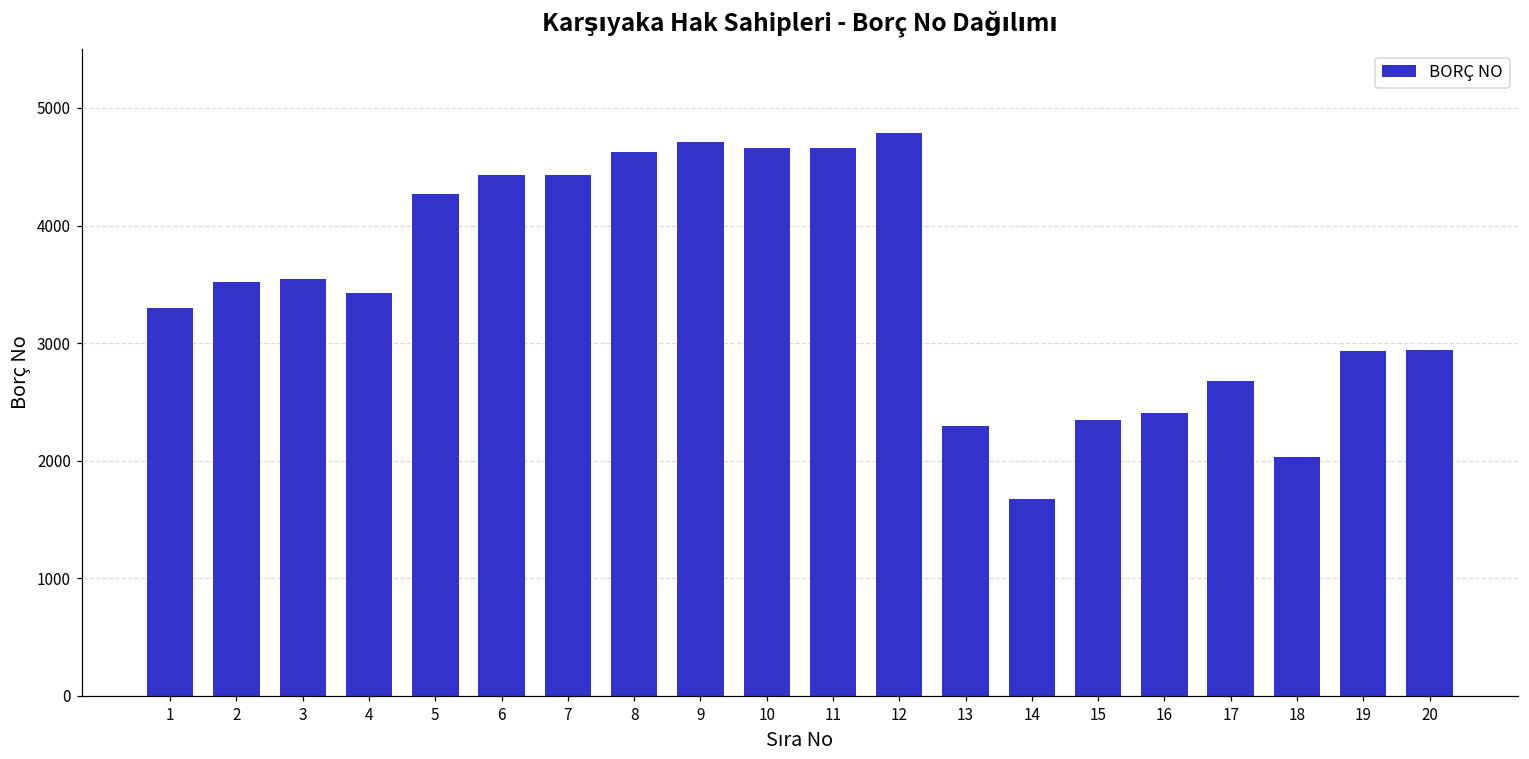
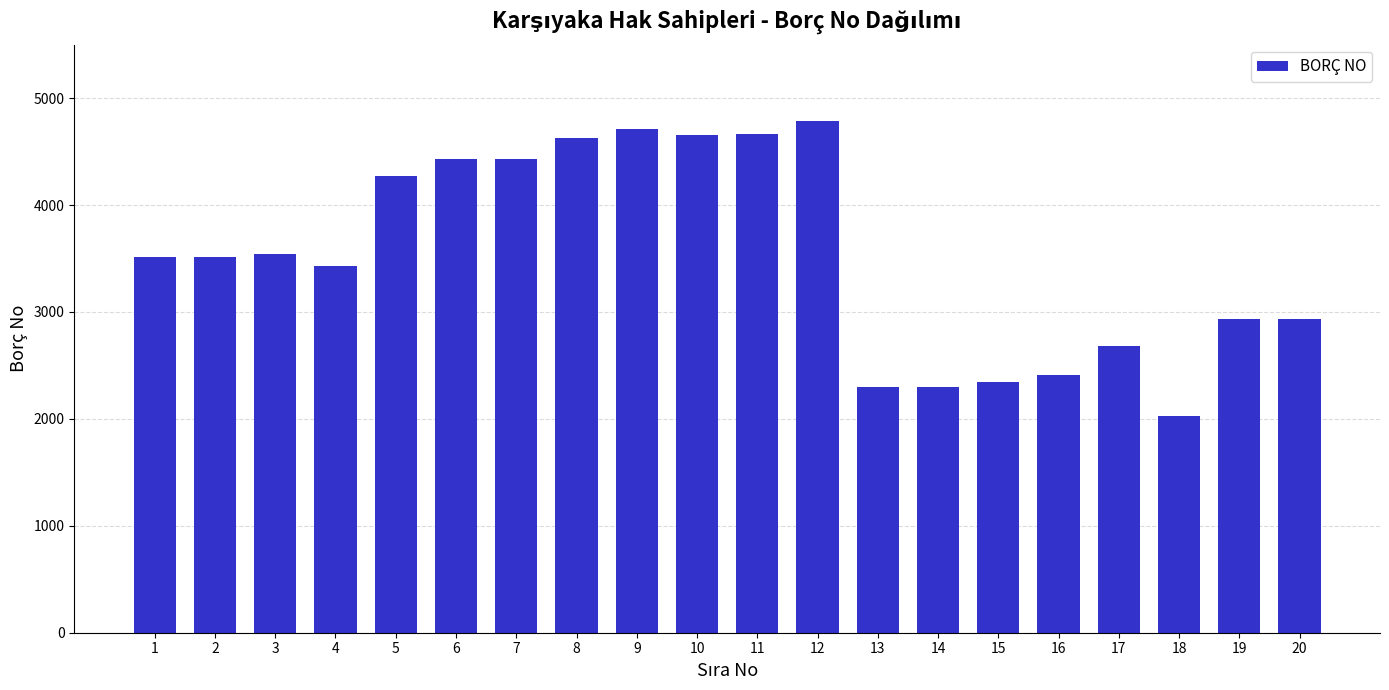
1: 3300 -> 3510
14: 1680 -> 2300
